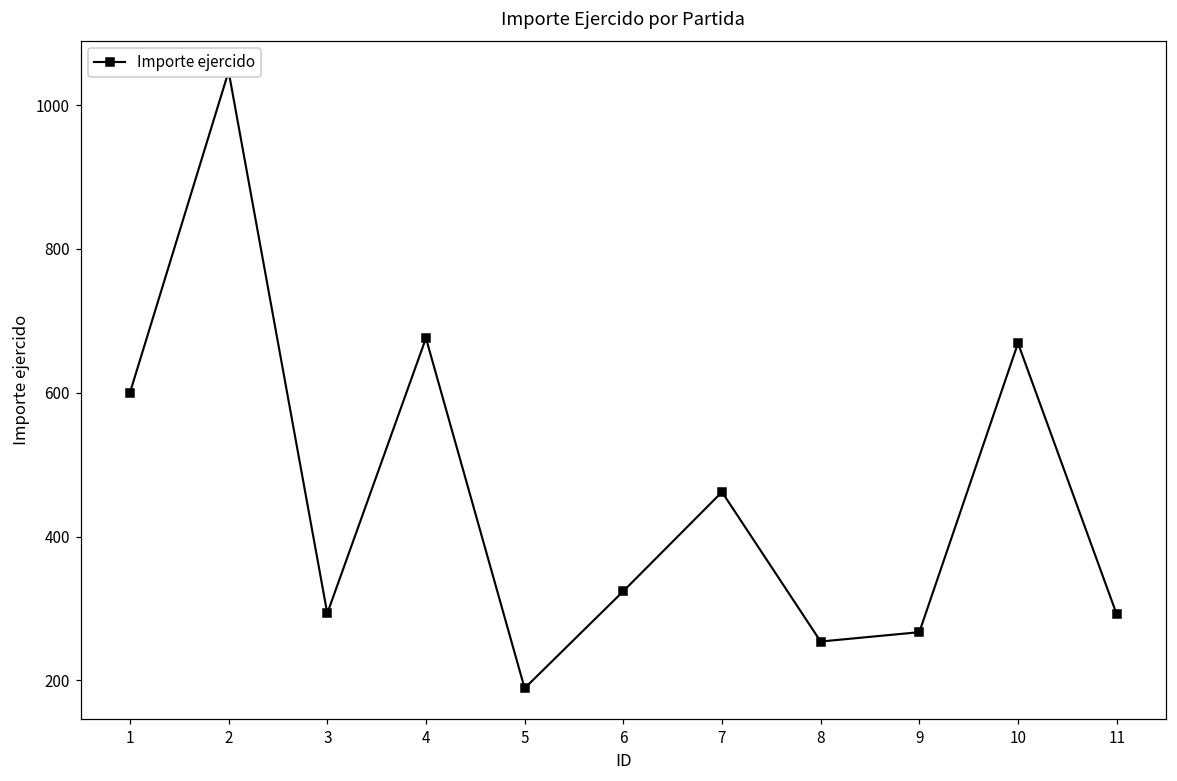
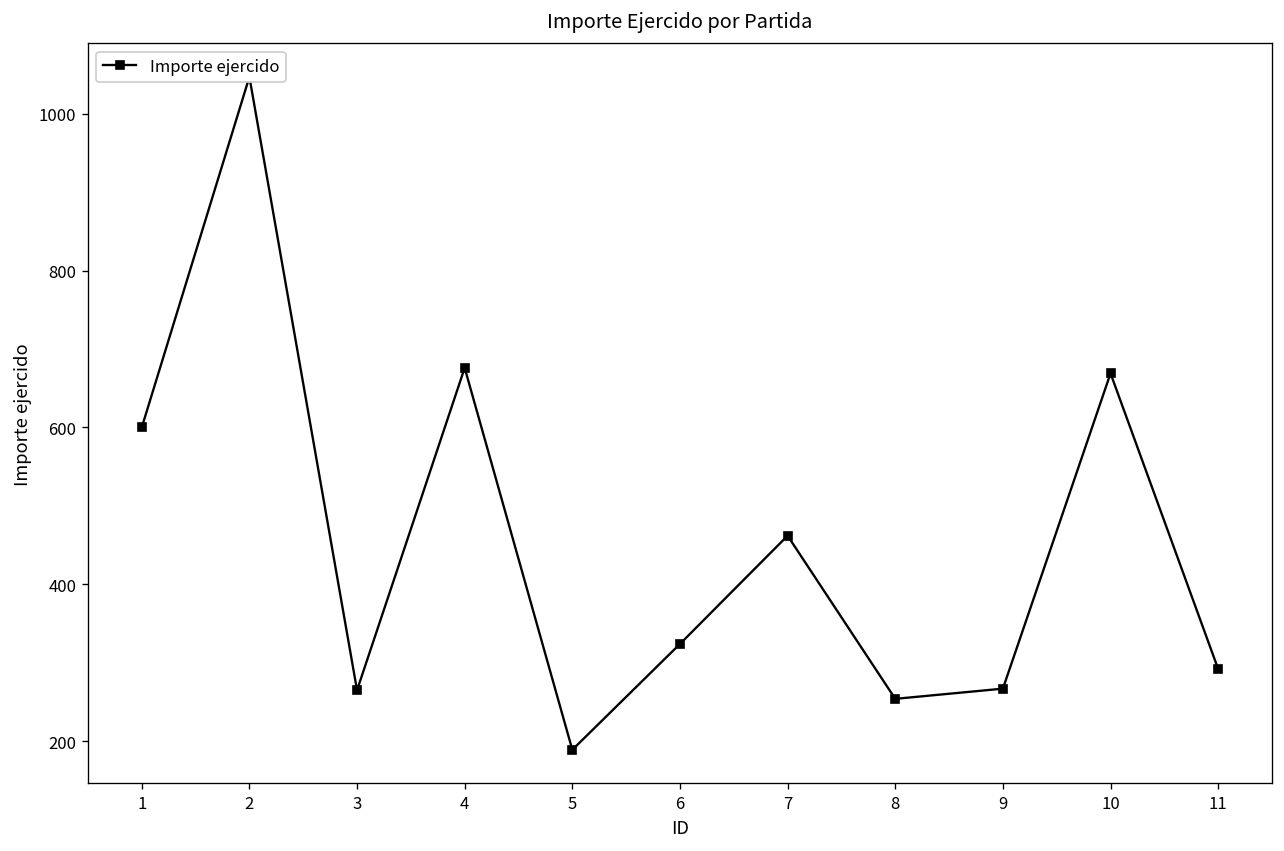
3: 290 -> 260
